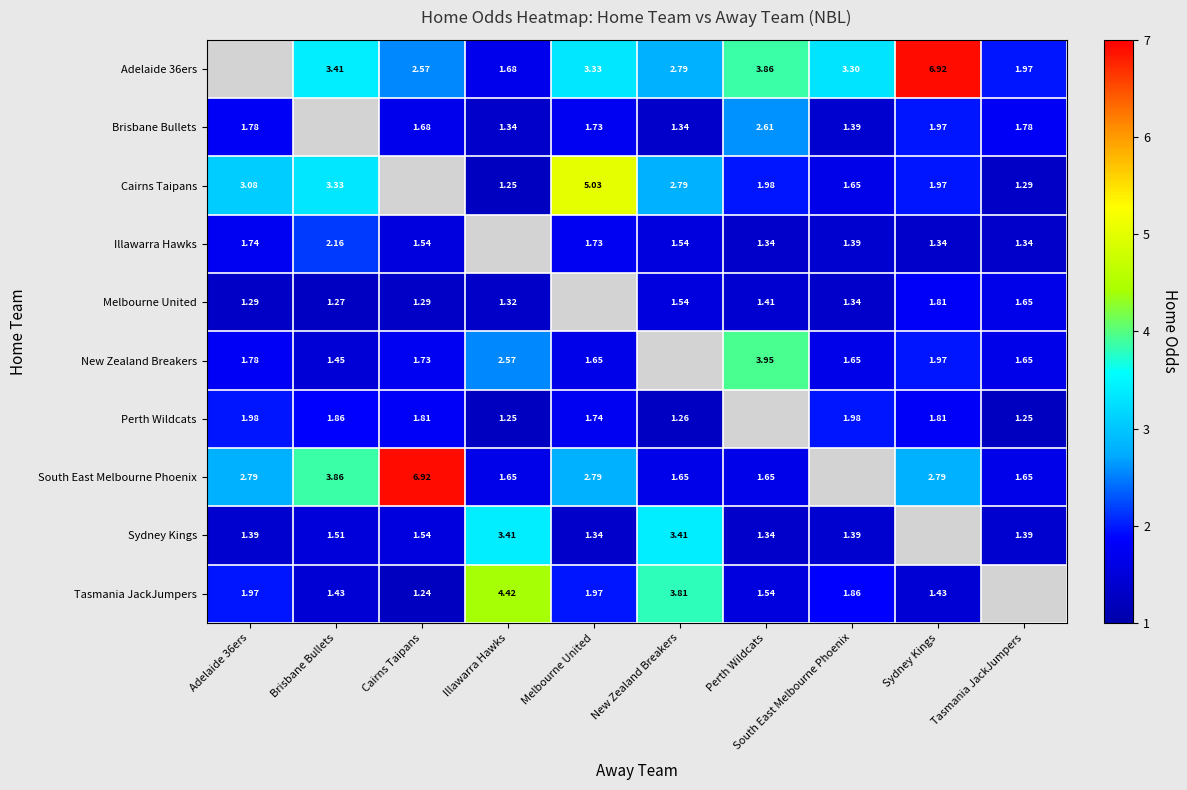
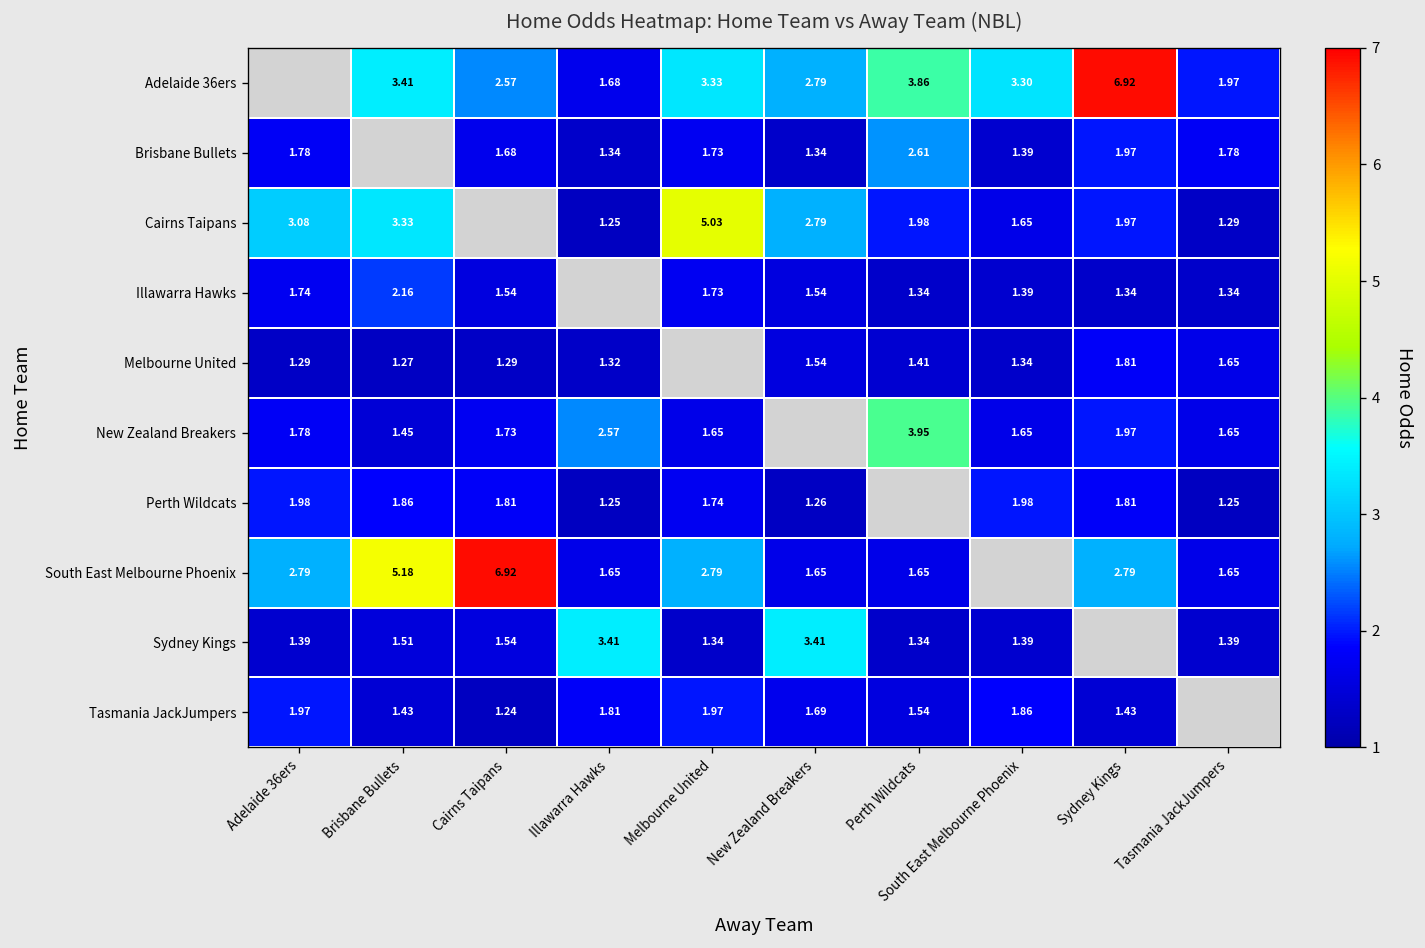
South East Melbourne Phoenix, Brisbane Bullets: 3.86 -> 5.18
Tasmania JackJumpers, Illawarra Hawks: 4.42 -> 1.81
Tasmania JackJumpers, New Zealand Breakers: 3.81 -> 1.69
